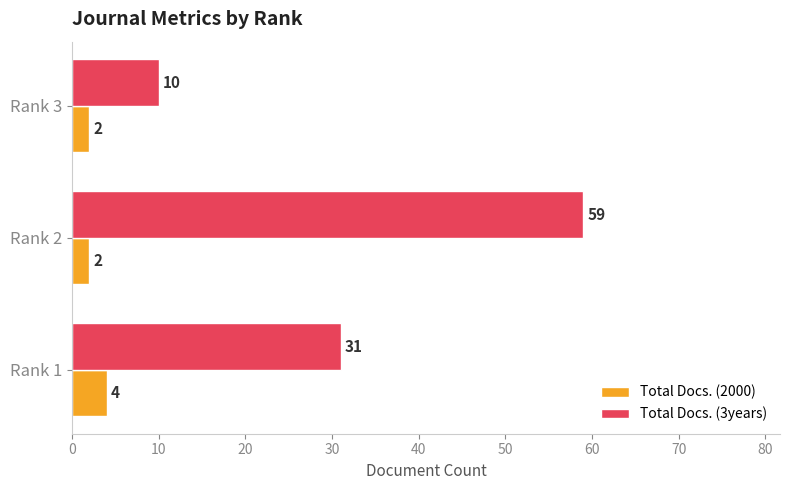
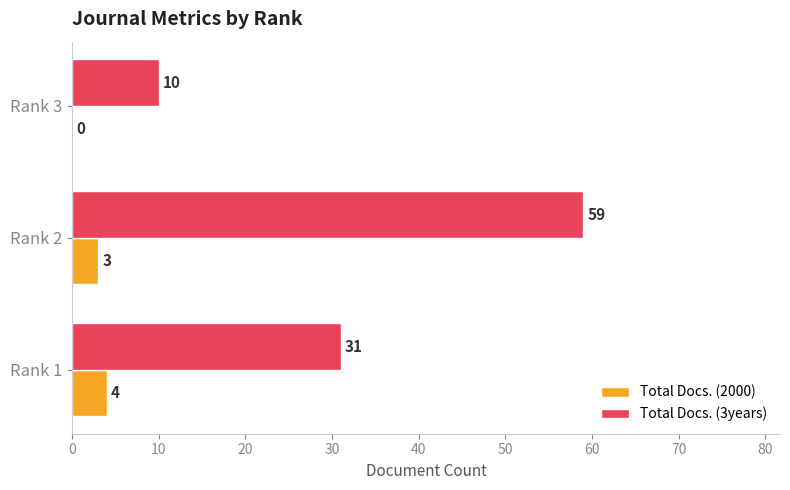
Total Docs. (2000), Rank 3: 2 -> 0
Total Docs. (2000), Rank 2: 2 -> 3
